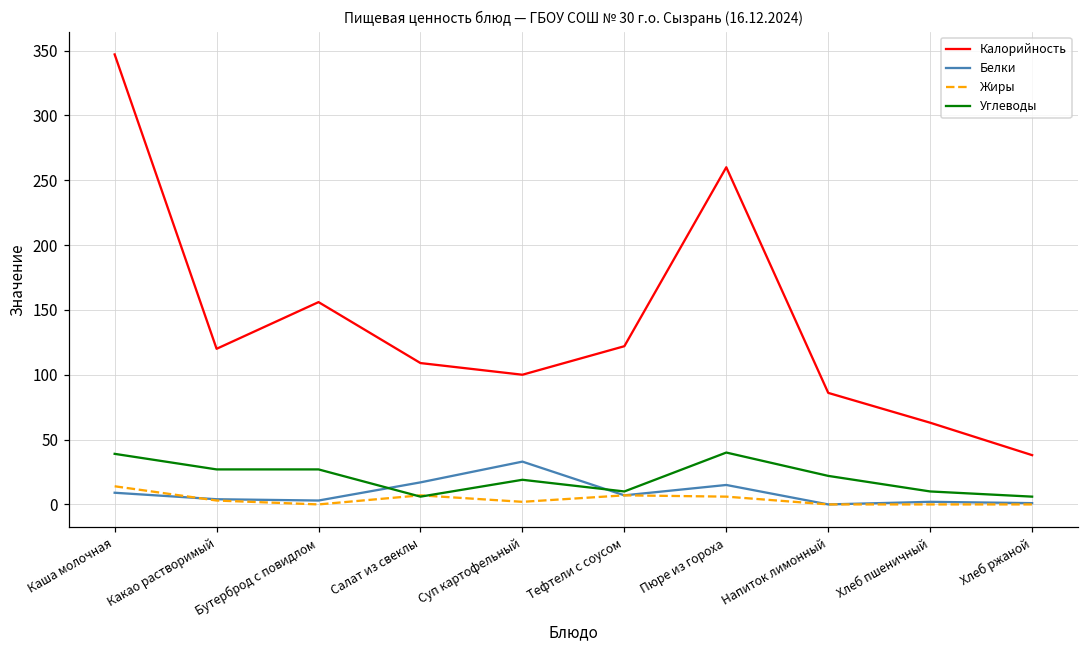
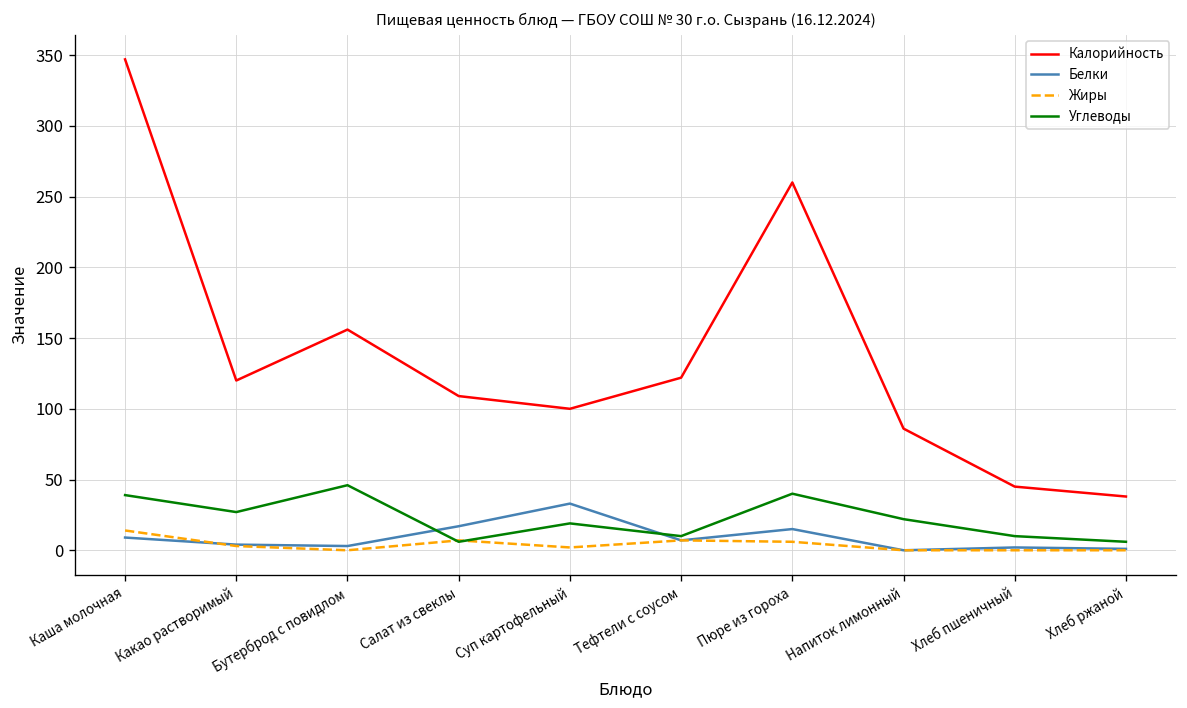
Углеводы, Бутерброд с повидлом: 27 -> 46
Калорийность, Хлеб пшеничный: 63 -> 45
